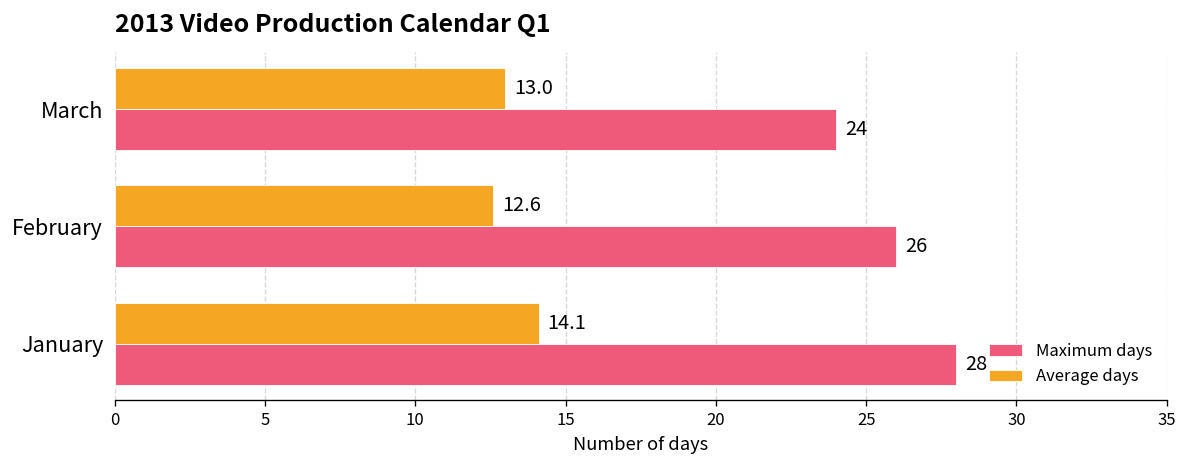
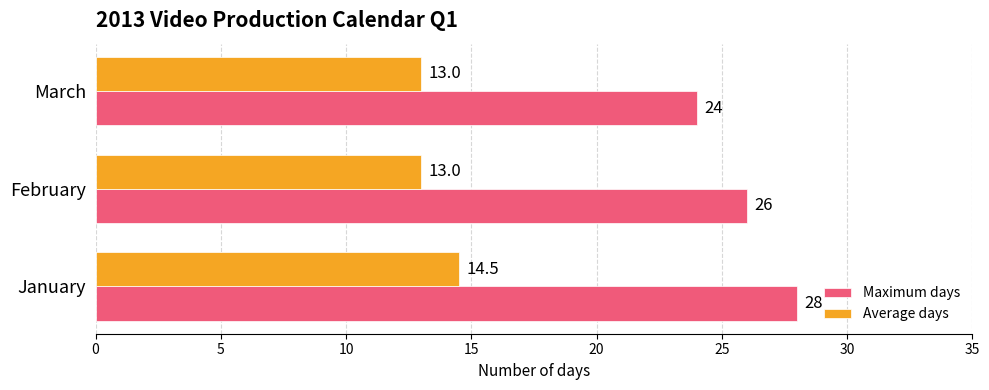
Average days, February: 12.6 -> 13.0
Average days, January: 14.1 -> 14.5
